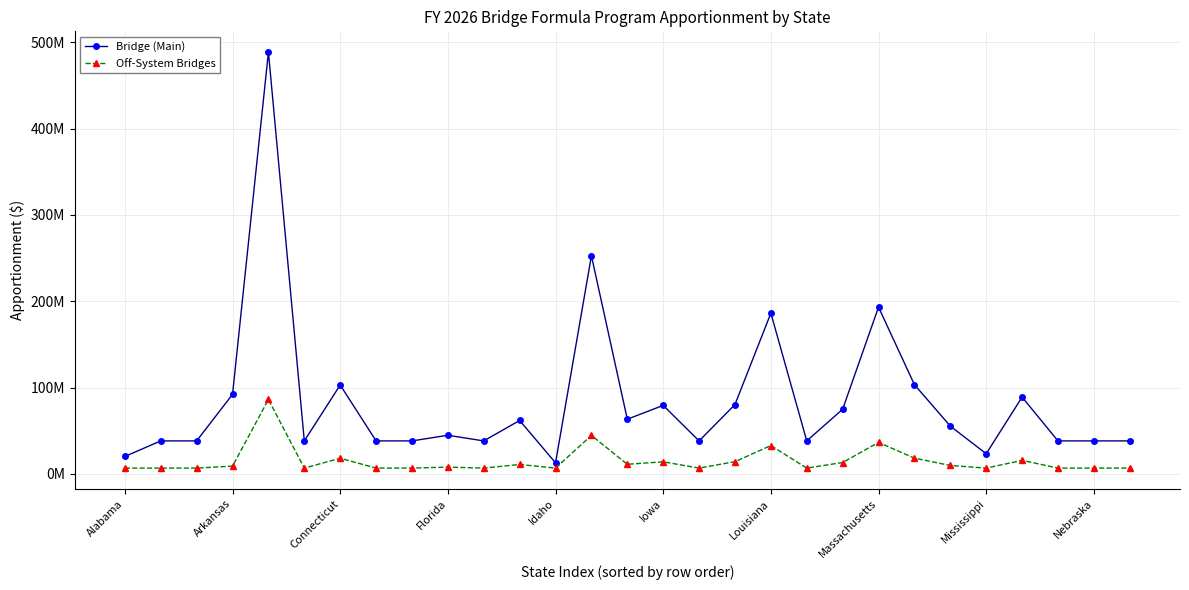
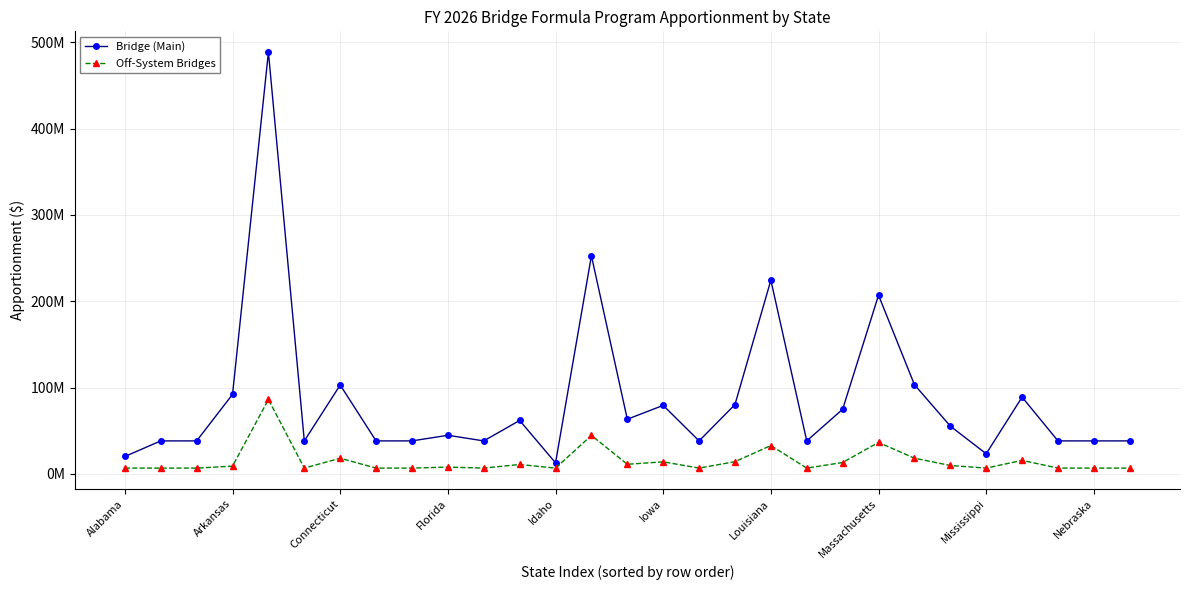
Bridge (Main), Louisiana: 190000000 -> 220000000
Bridge (Main), Massachusetts: 190000000 -> 210000000
